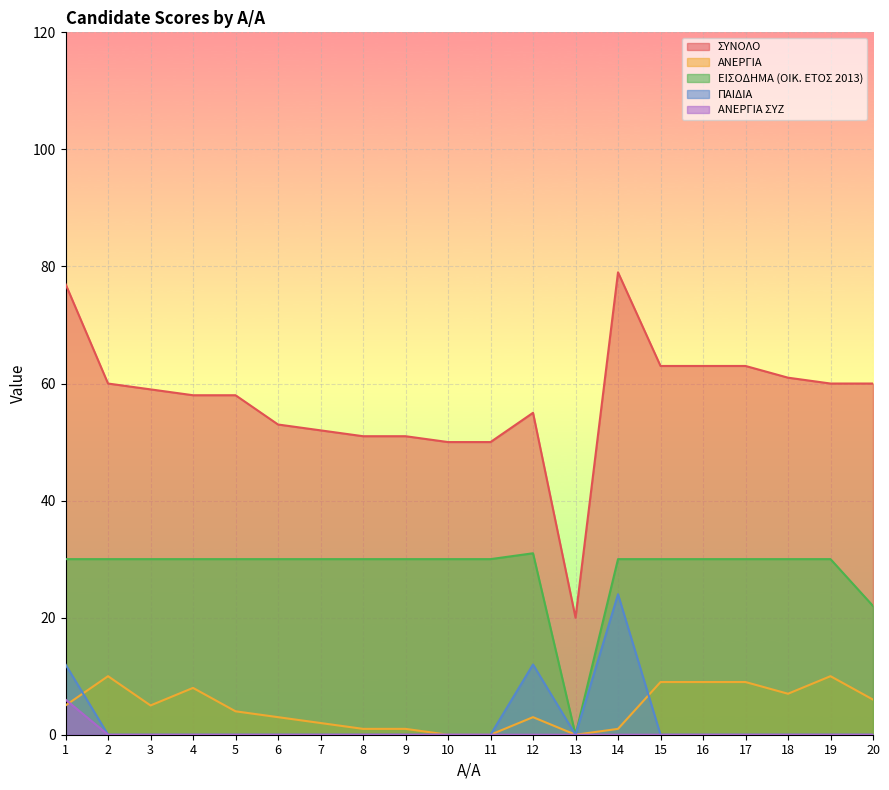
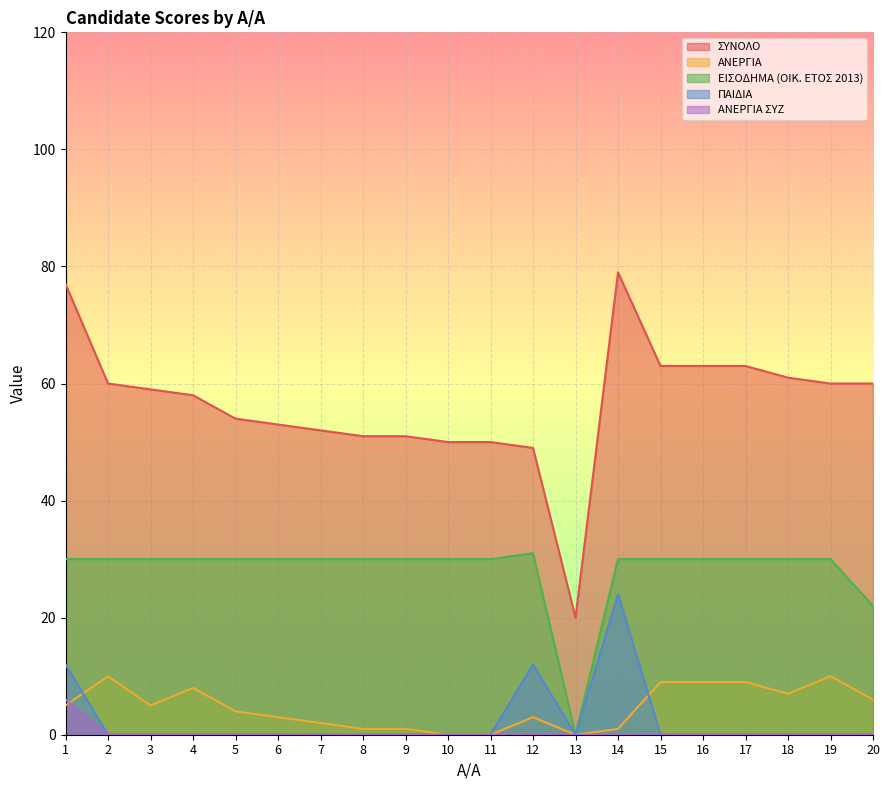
ΣΥΝΟΛΟ, 5: 58 -> 54
ΣΥΝΟΛΟ, 12: 55 -> 49
